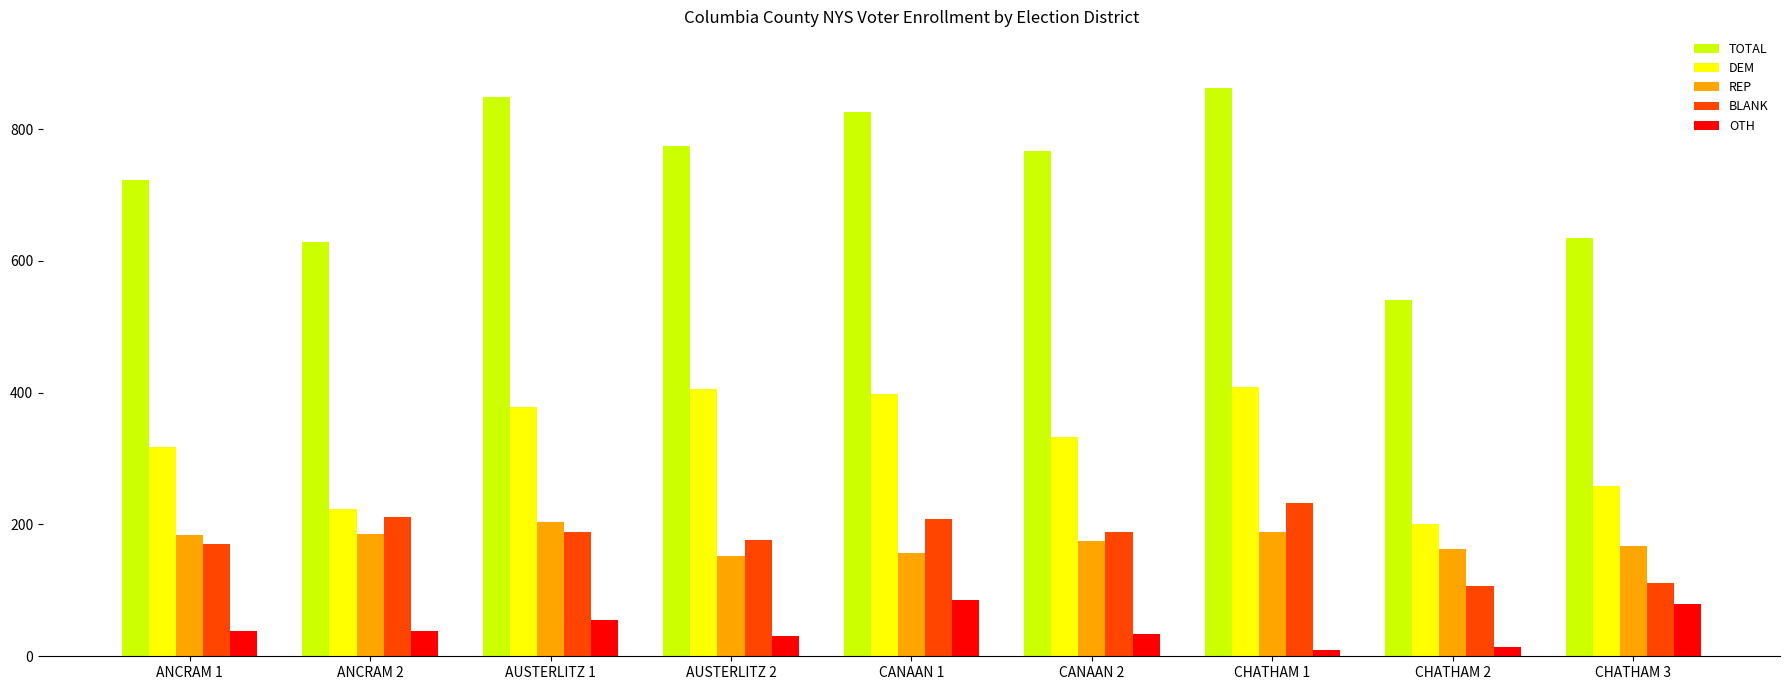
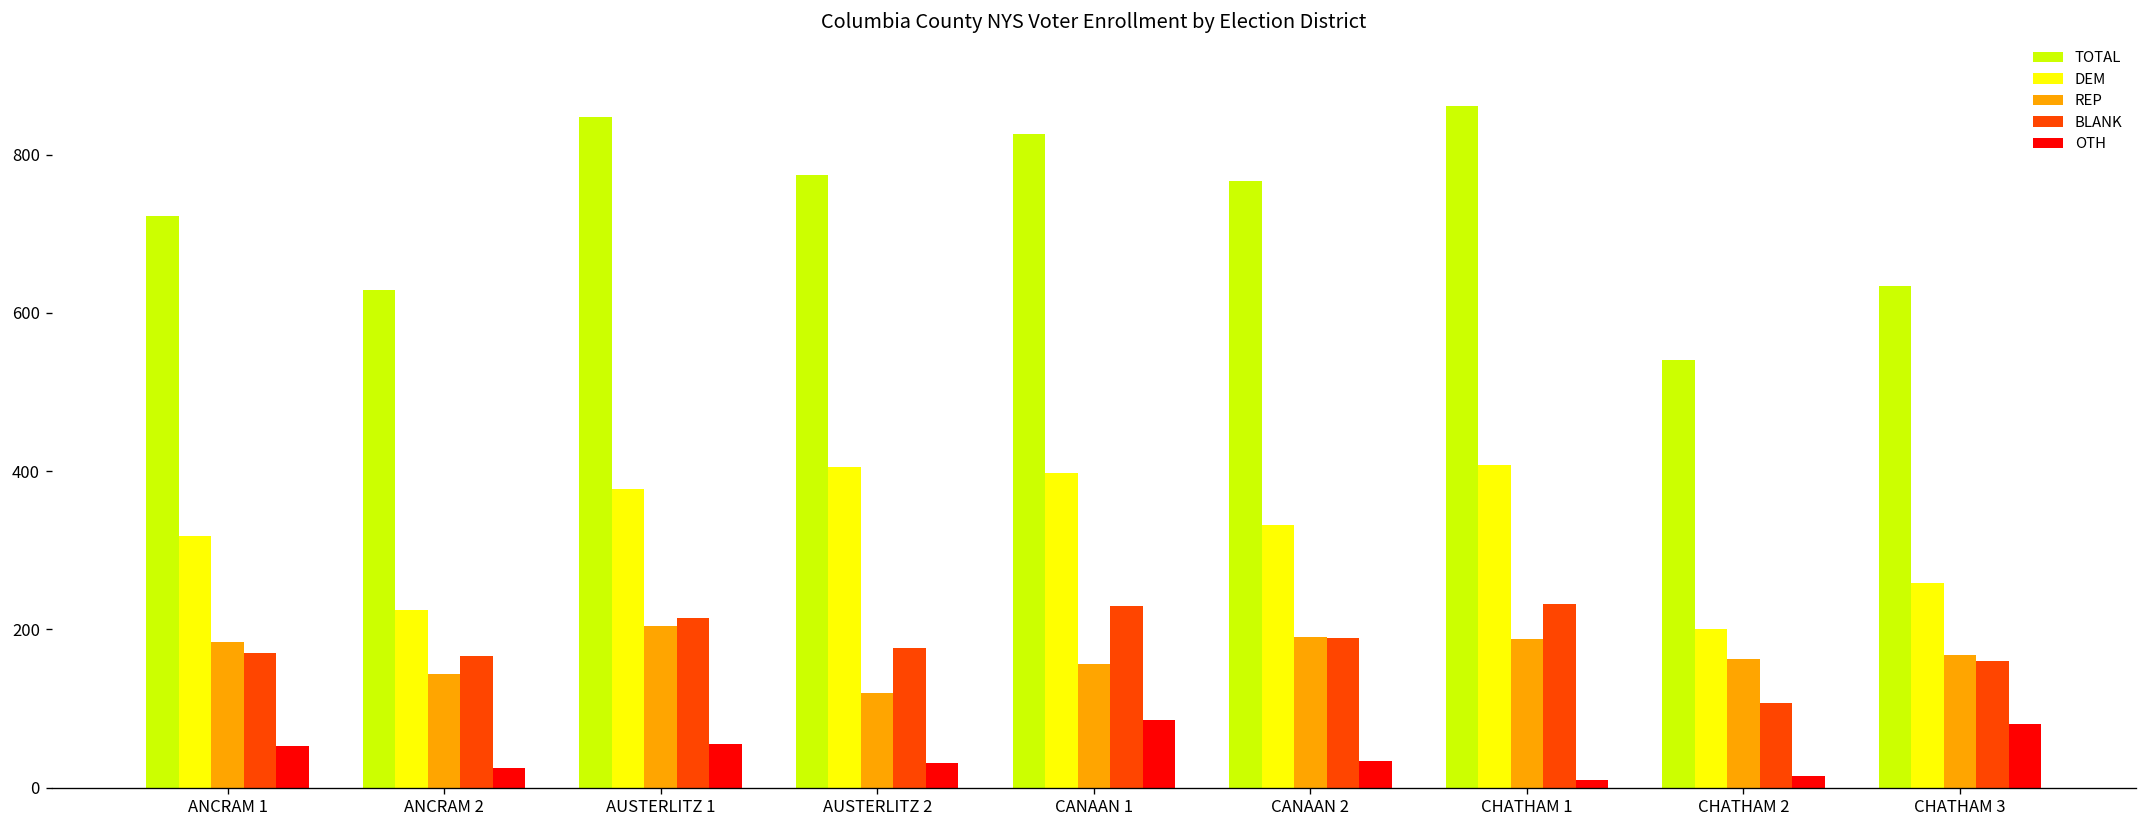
OTH, ANCRAM 1: 40 -> 50
REP, ANCRAM 2: 190 -> 140
BLANK, ANCRAM 2: 210 -> 170
OTH, ANCRAM 2: 40 -> 30
BLANK, AUSTERLITZ 1: 190 -> 210
REP, AUSTERLITZ 2: 150 -> 120
BLANK, CANAAN 1: 210 -> 230
REP, CANAAN 2: 180 -> 190
BLANK, CHATHAM 3: 110 -> 160
